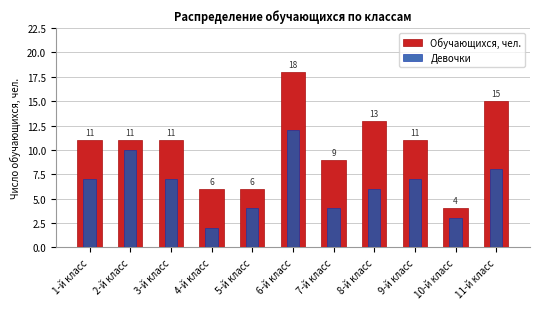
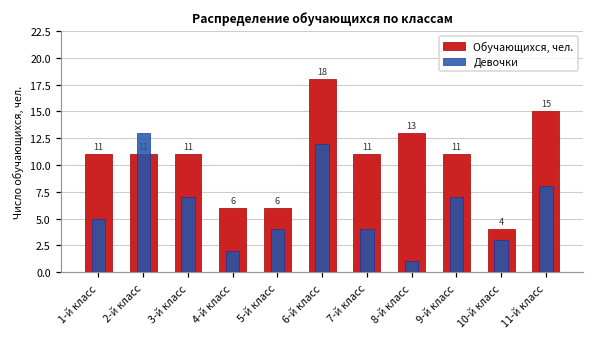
Девочки, 1-й класс: 7 -> 5
Девочки, 2-й класс: 10 -> 13
Обучающихся, чел., 7-й класс: 9 -> 11
Девочки, 8-й класс: 6 -> 1
